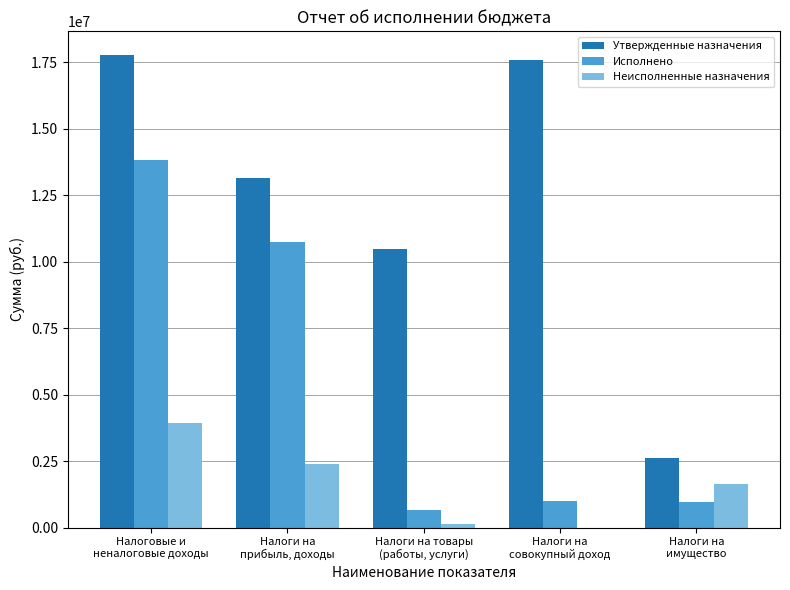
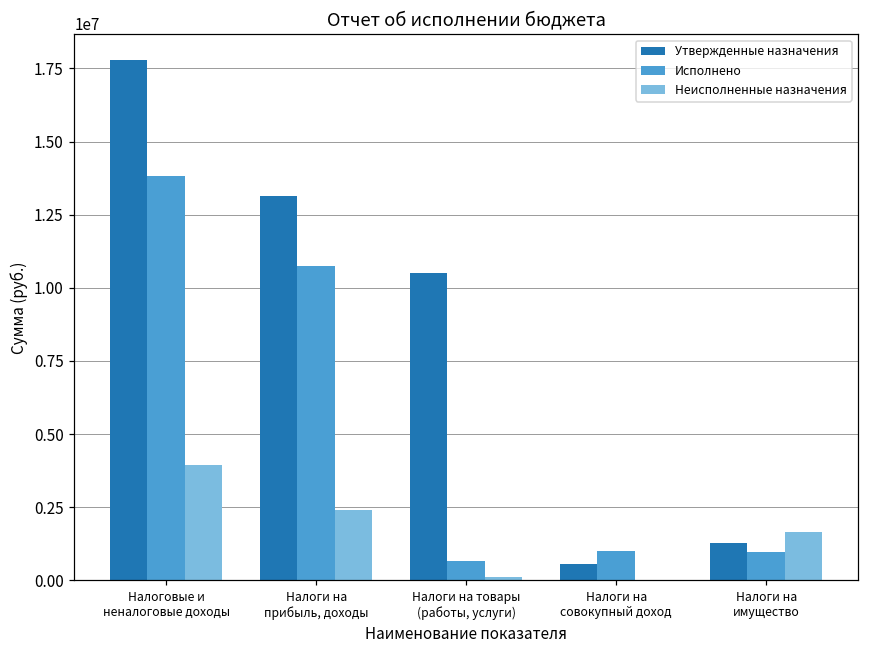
Утвержденные назначения, Налоги на совокупный доход: 17600000 -> 500000
Утвержденные назначения, Налоги на имущество: 2600000 -> 1300000
